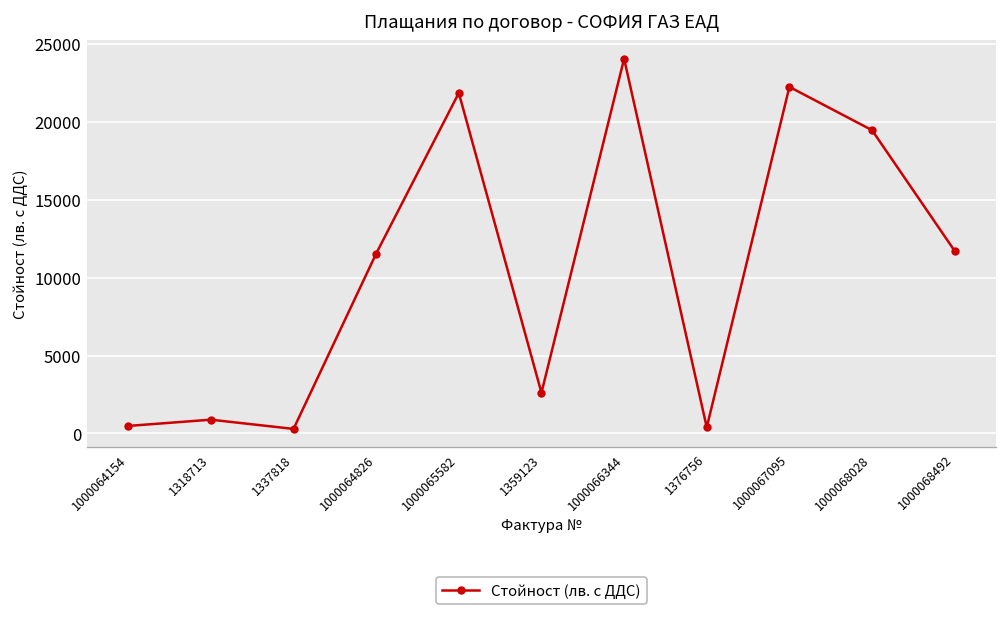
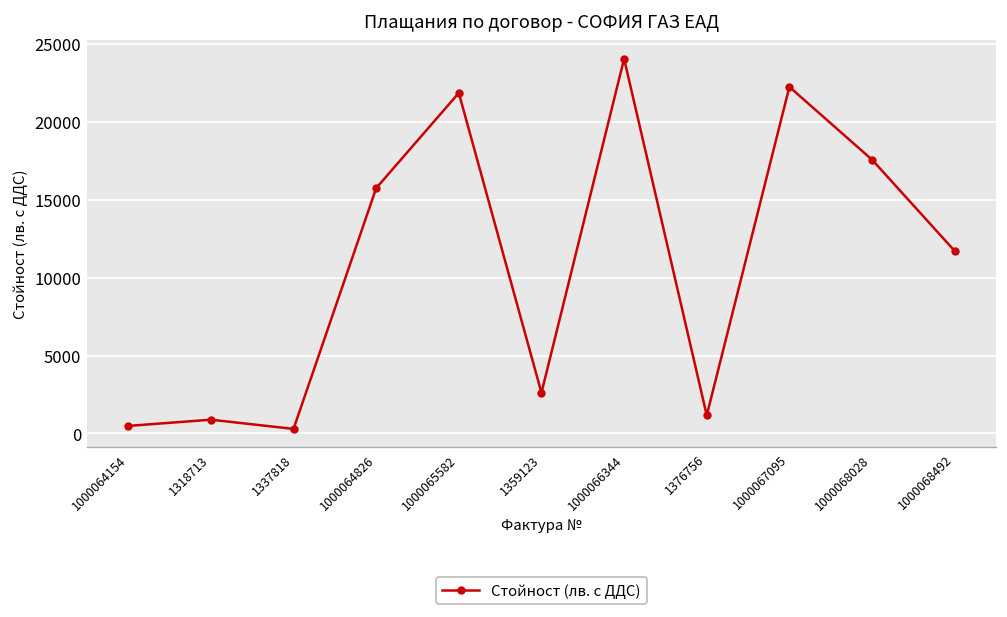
1000064826: 11600 -> 15800
1376756: 400 -> 1200
1000068028: 19500 -> 17600
